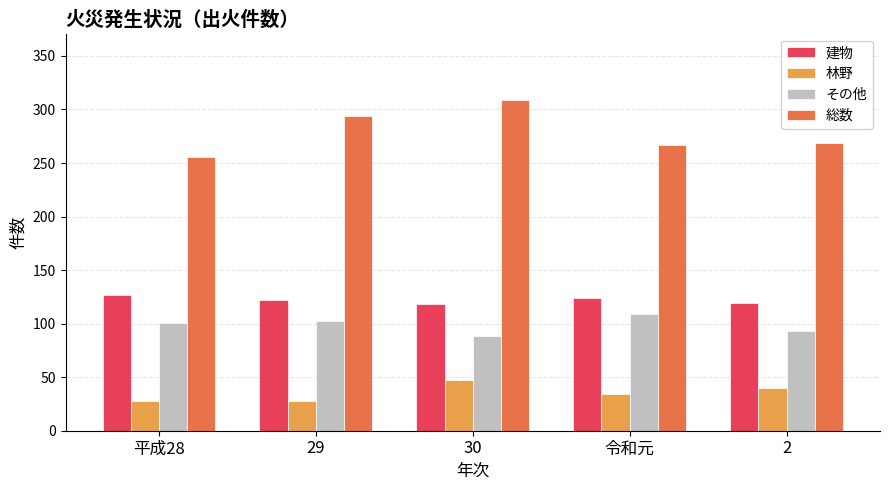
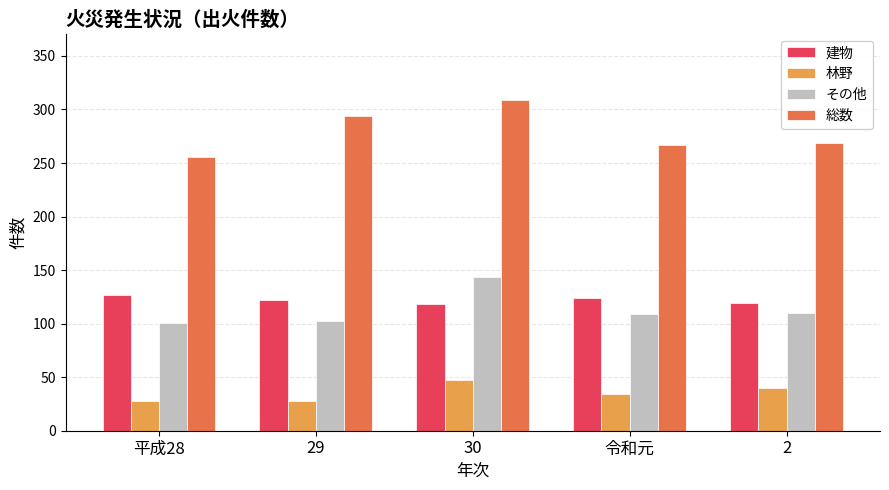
その他, 30: 88 -> 144
その他, 2: 93 -> 110
